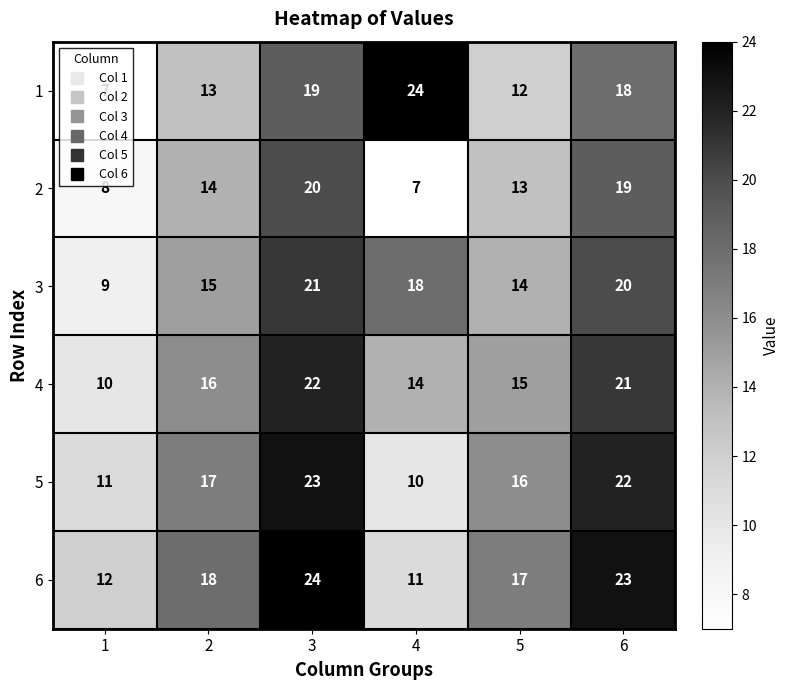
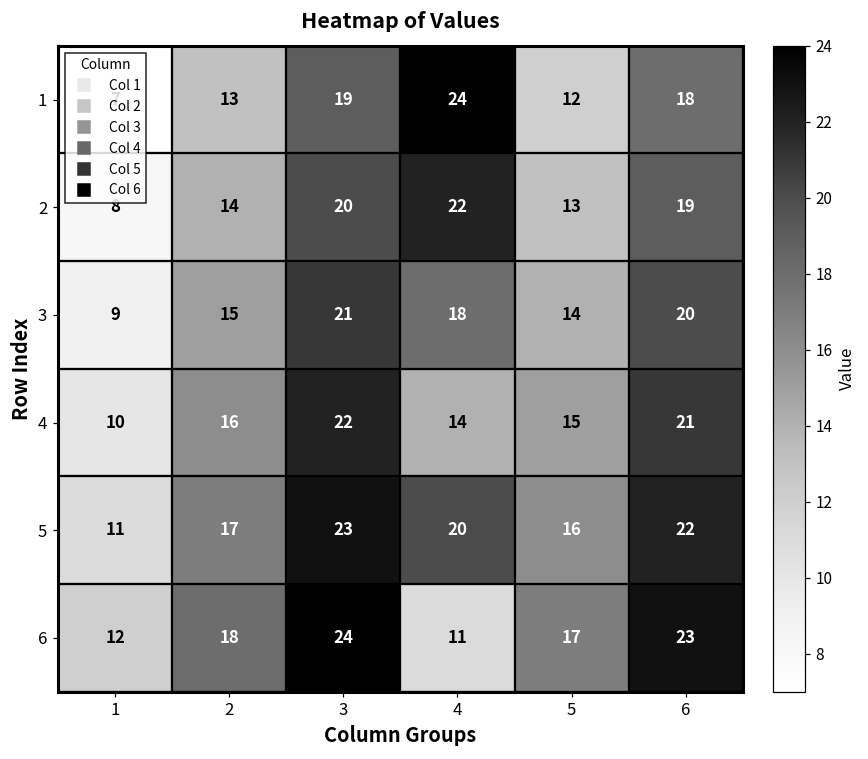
2, 4: 7 -> 22
5, 4: 10 -> 20
